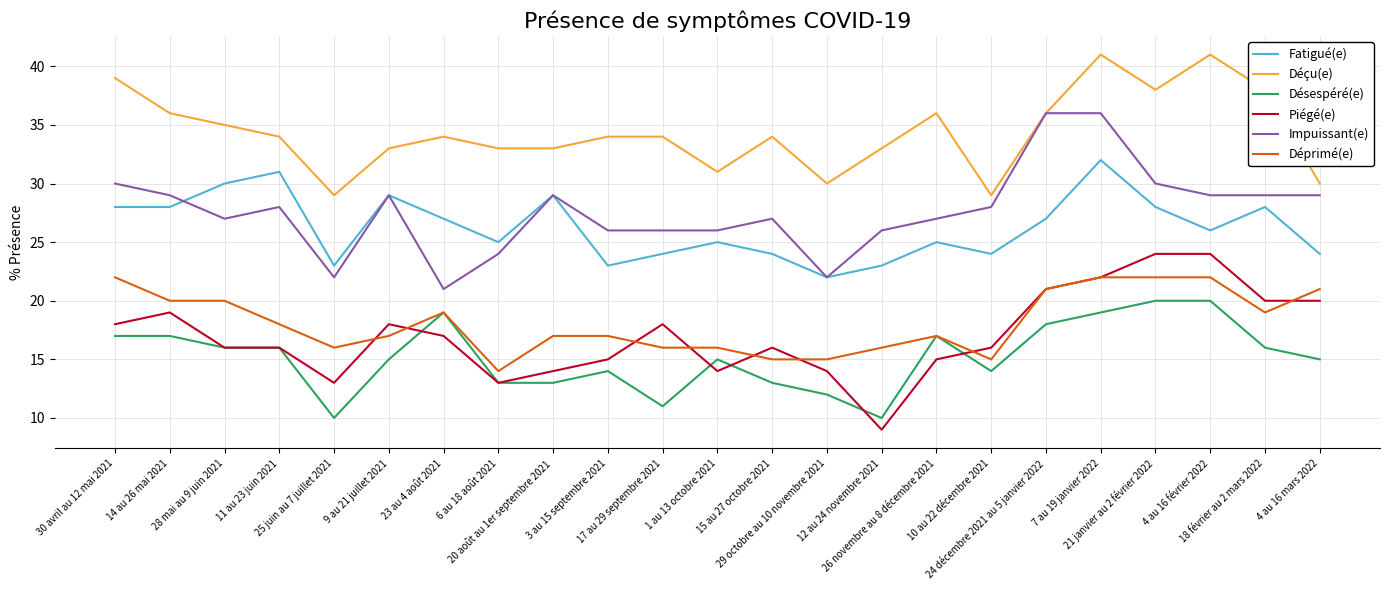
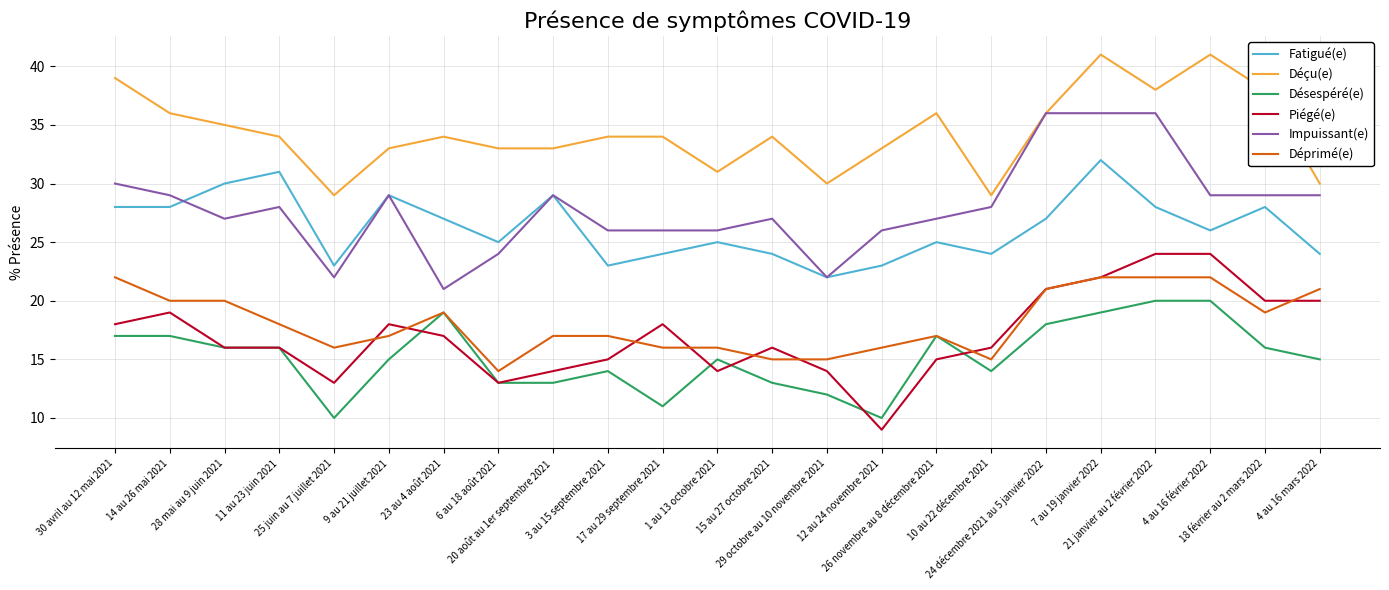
Impuissant(e), 21 janvier au 2 février 2022: 30 -> 36
